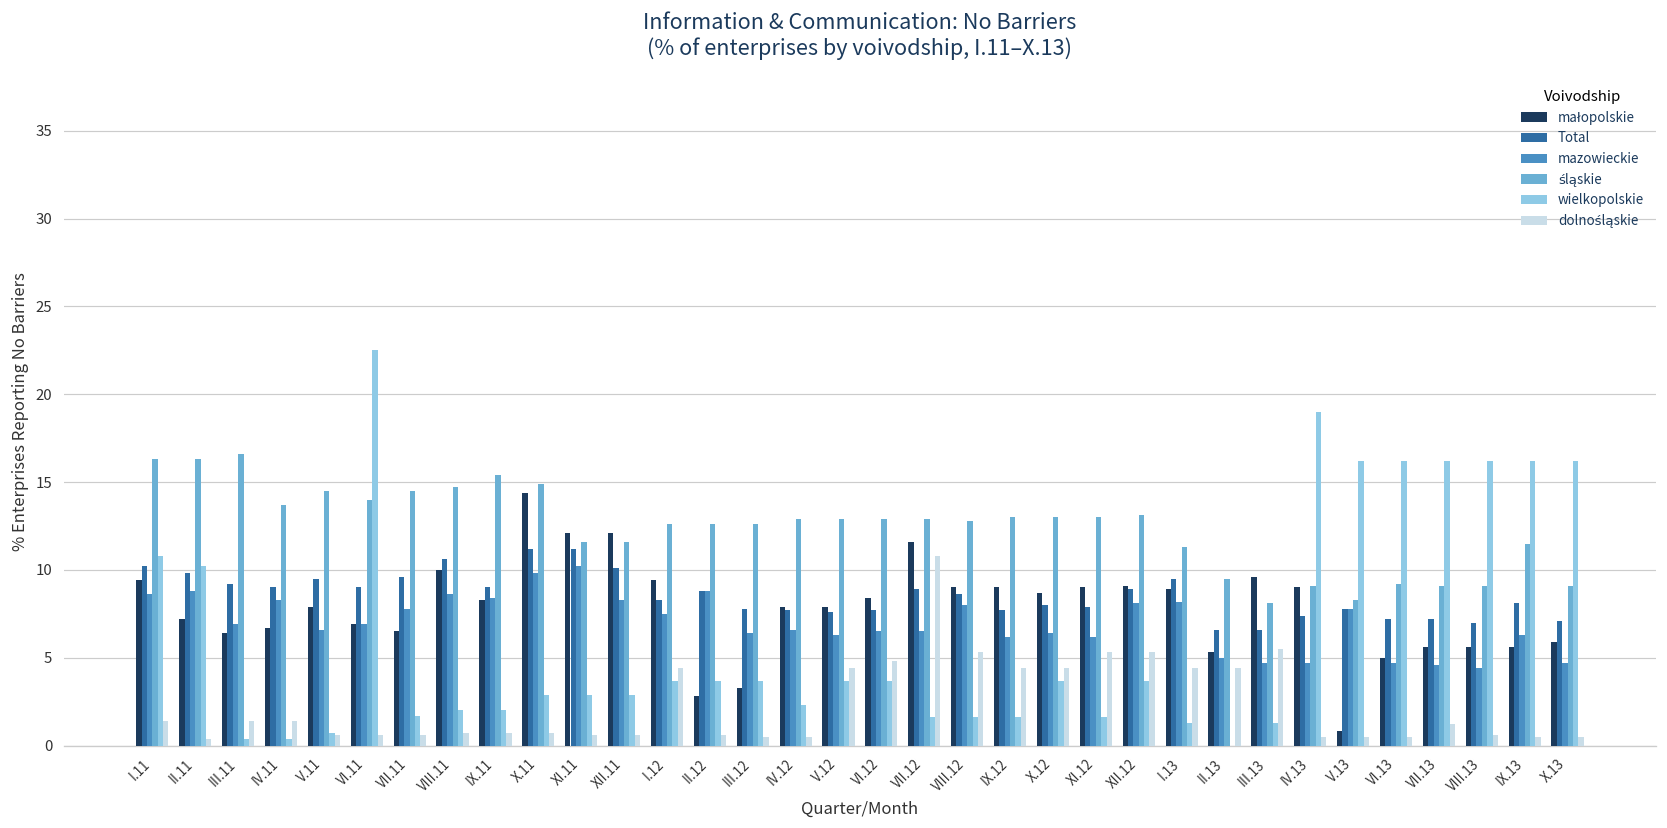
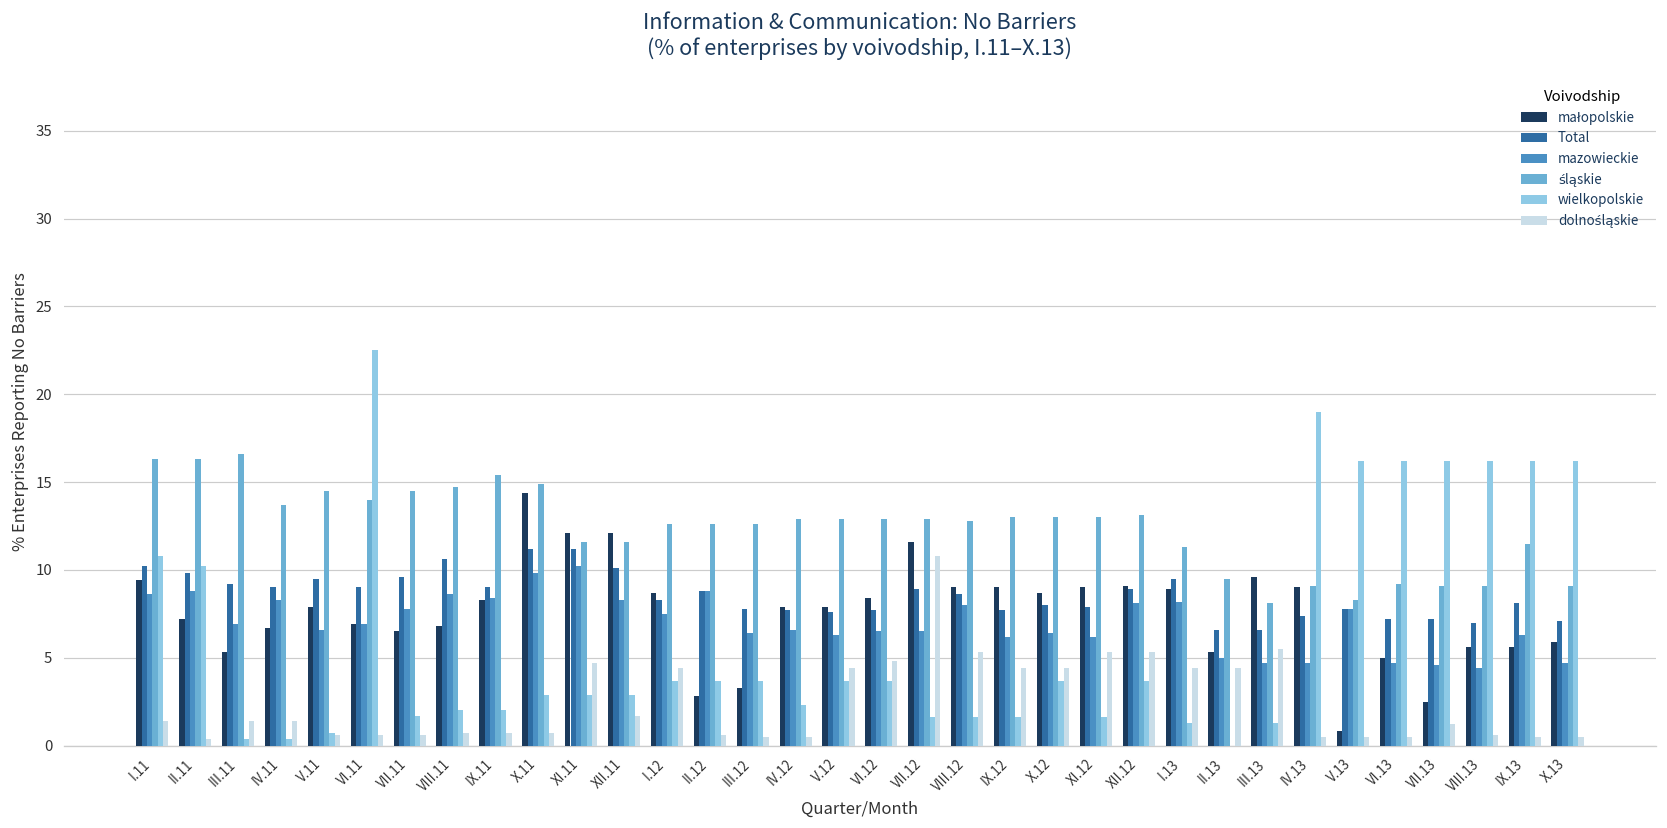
małopolskie, III.11: 6.4 -> 5.3
małopolskie, VIII.11: 10.0 -> 6.8
dolnośląskie, XI.11: 0.6 -> 4.7
dolnośląskie, XII.11: 0.6 -> 1.7
małopolskie, I.12: 9.4 -> 8.7
małopolskie, VII.13: 5.6 -> 2.5
